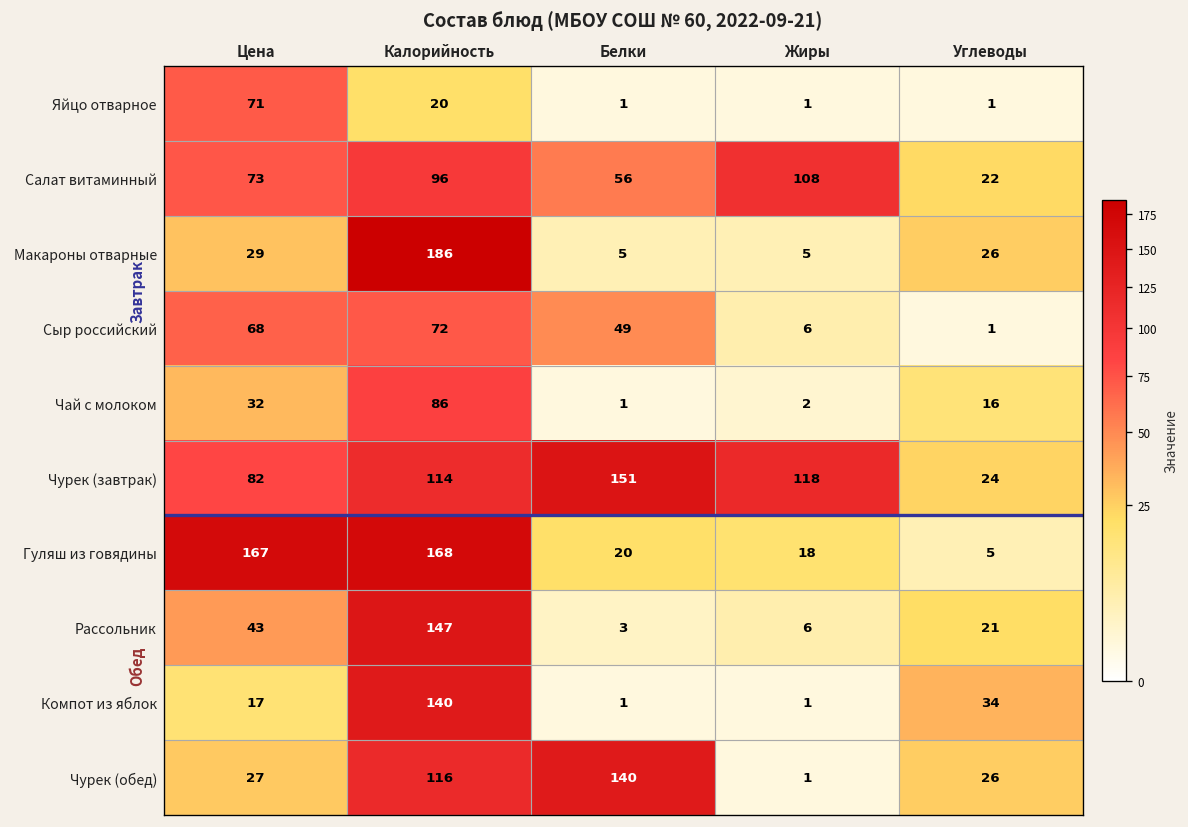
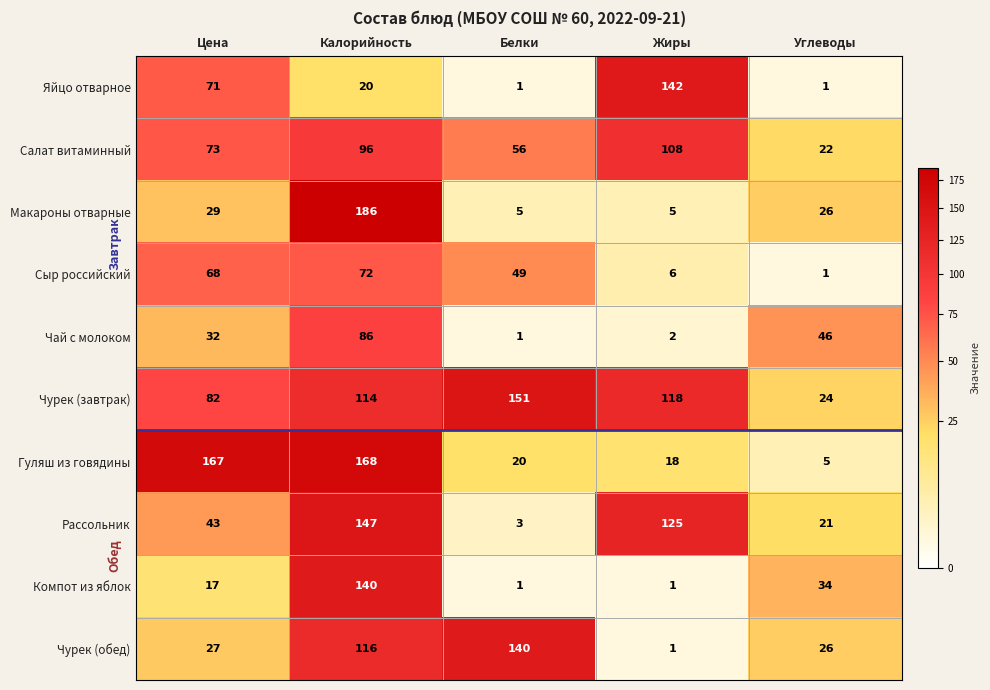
Яйцо отварное, Жиры: 1 -> 142
Чай с молоком, Углеводы: 16 -> 46
Рассольник, Жиры: 6 -> 125
